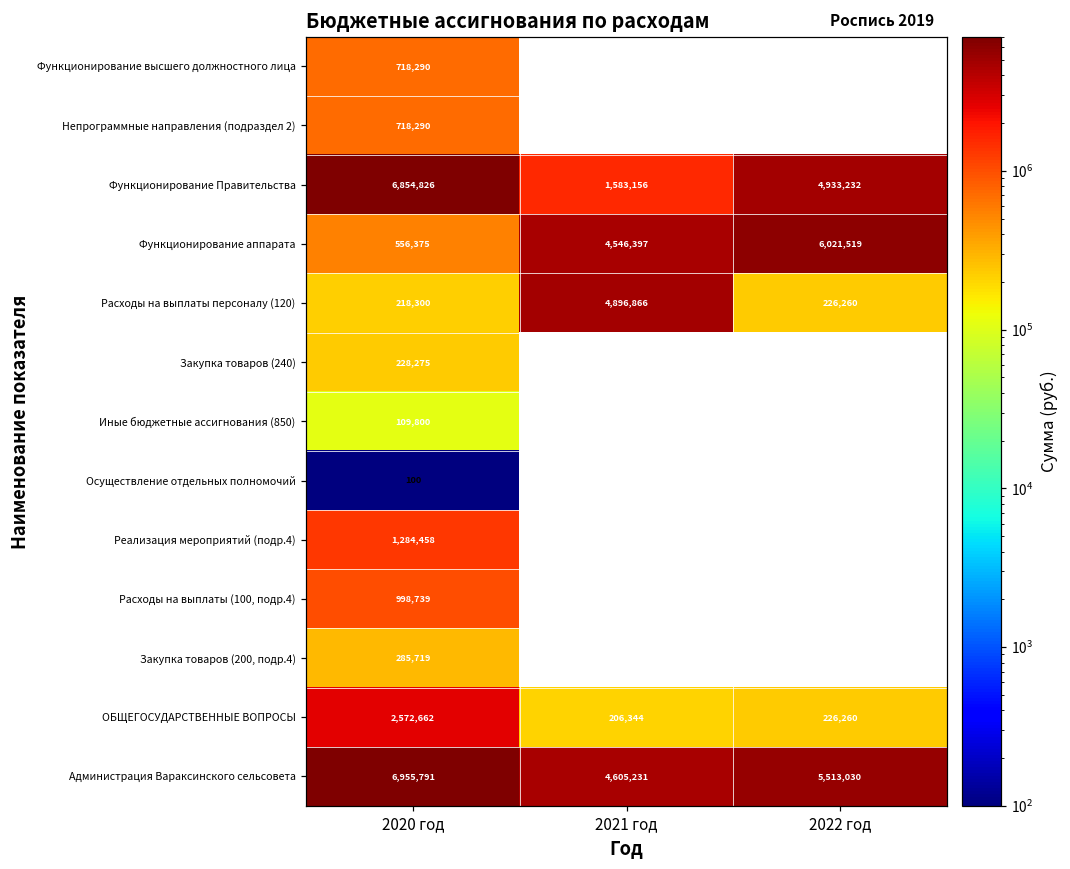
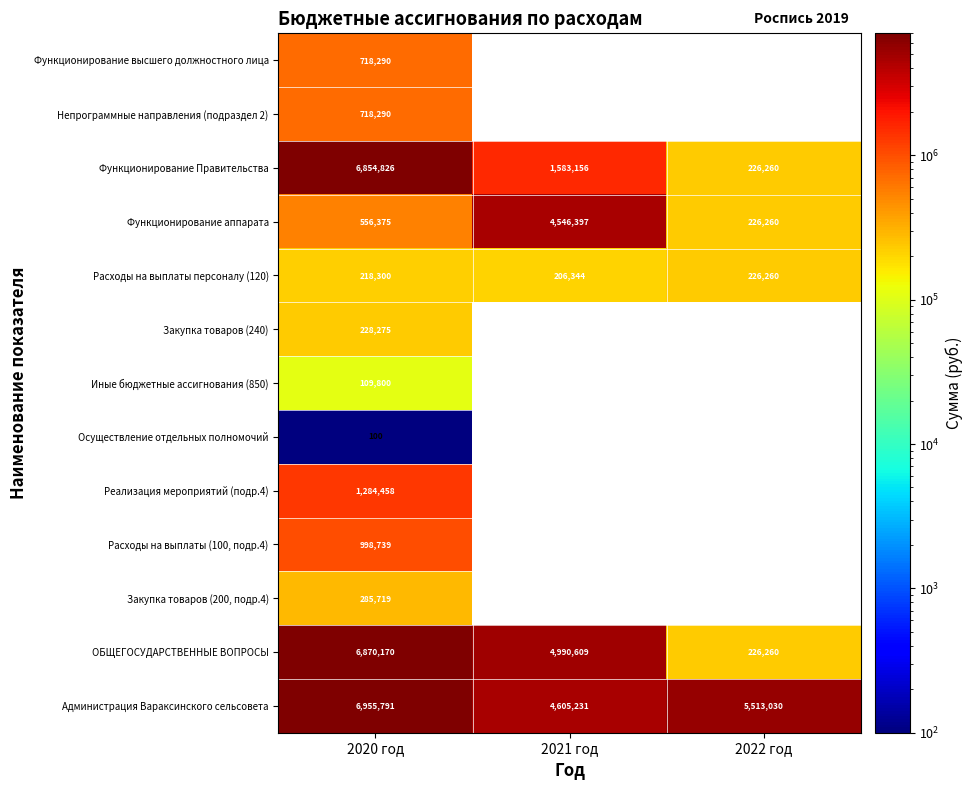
Функционирование Правительства, 2022 год: 4,933,232 -> 226,260
Функционирование аппарата, 2022 год: 6,021,519 -> 226,260
Расходы на выплаты персоналу (120), 2021 год: 4,896,866 -> 206,344
ОБЩЕГОСУДАРСТВЕННЫЕ ВОПРОСЫ, 2020 год: 2,572,662 -> 6,870,170
ОБЩЕГОСУДАРСТВЕННЫЕ ВОПРОСЫ, 2021 год: 206,344 -> 4,990,609
